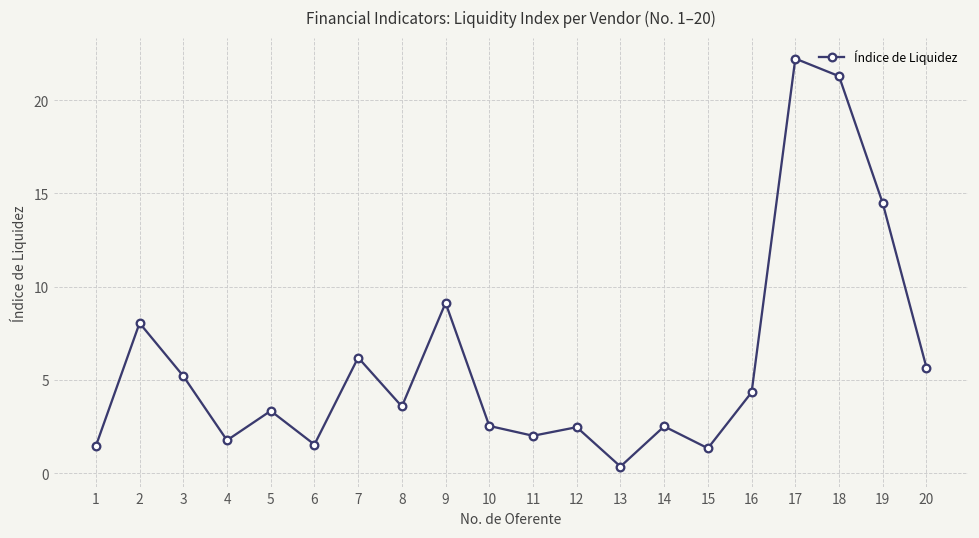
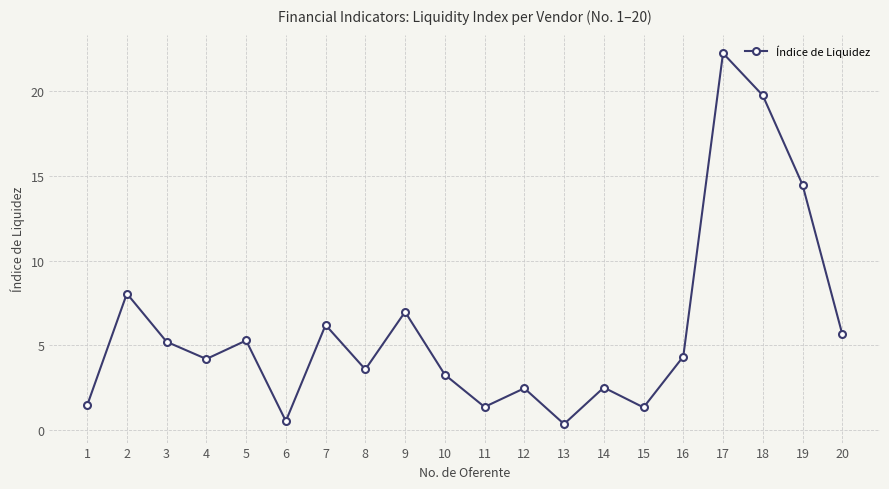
4: 1.8 -> 4.2
5: 3.3 -> 5.3
6: 1.5 -> 0.5
9: 9.1 -> 7.0
10: 2.5 -> 3.3
11: 2.0 -> 1.4
18: 21.3 -> 19.7
